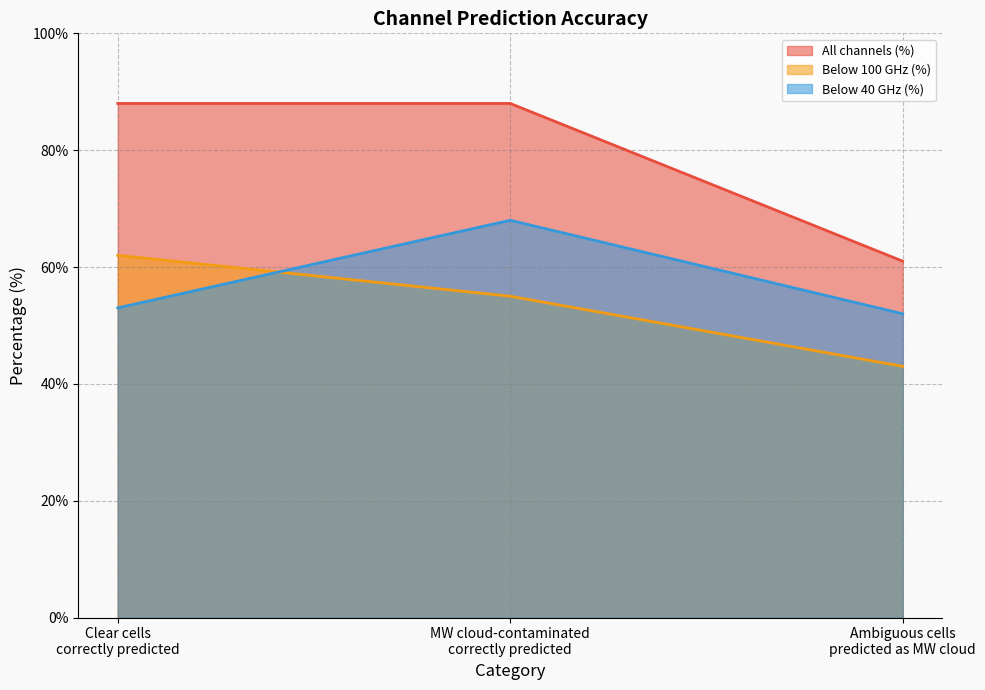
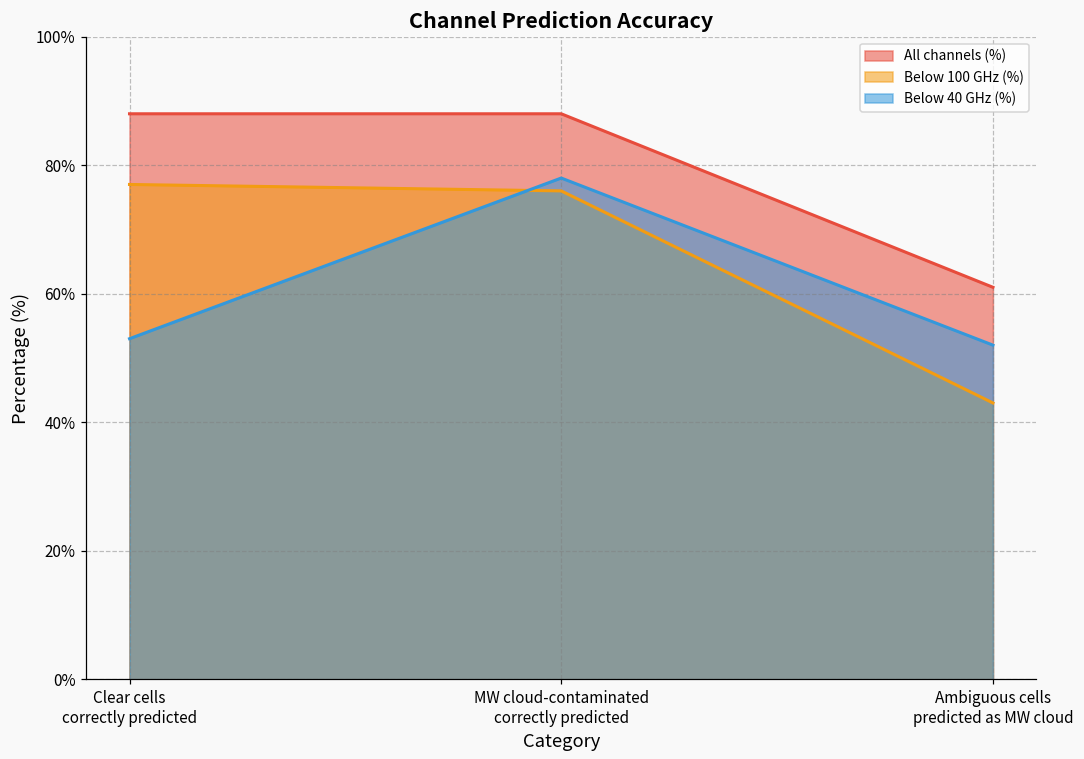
Below 100 GHz (%), Clear cells correctly predicted: 62% -> 77%
Below 100 GHz (%), MW cloud-contaminated correctly predicted: 55% -> 76%
Below 40 GHz (%), MW cloud-contaminated correctly predicted: 68% -> 78%
